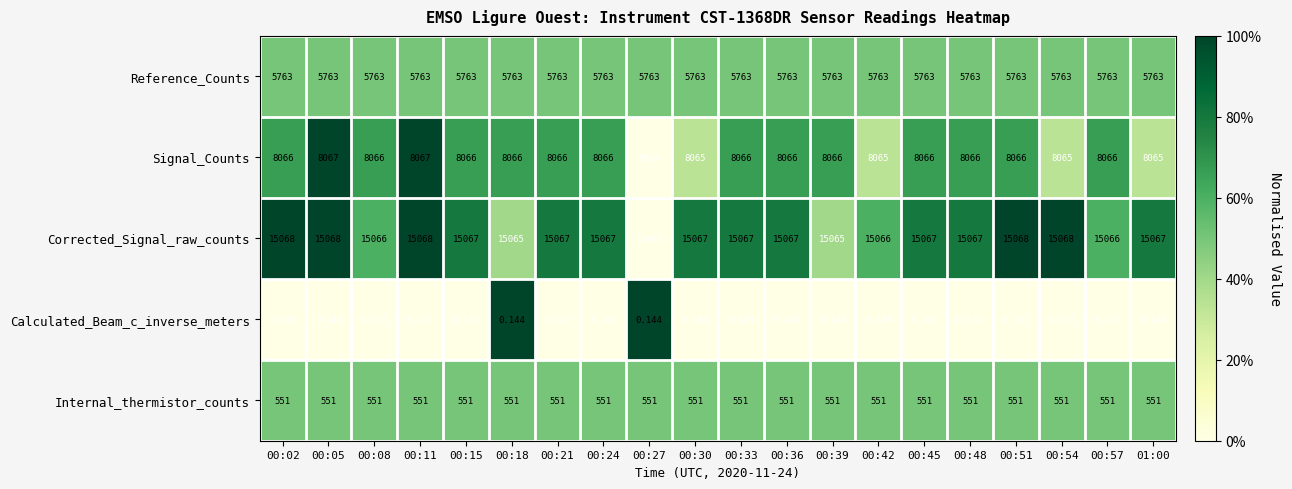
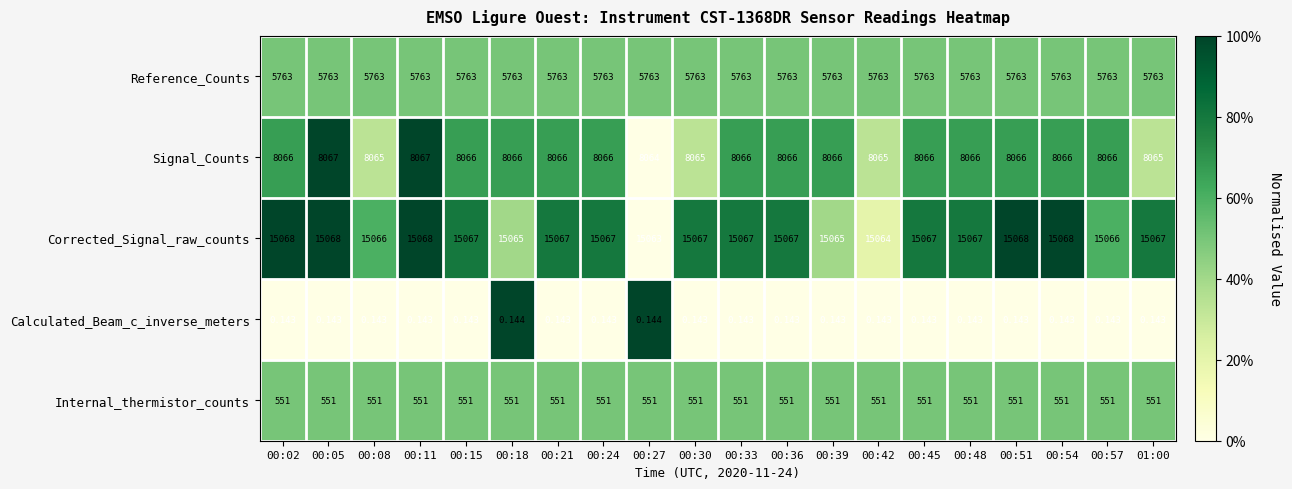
Signal_Counts, 00:08: 8066 -> 8065
Signal_Counts, 00:54: 8065 -> 8066
Corrected_Signal_raw_counts, 00:42: 15066 -> 15064
